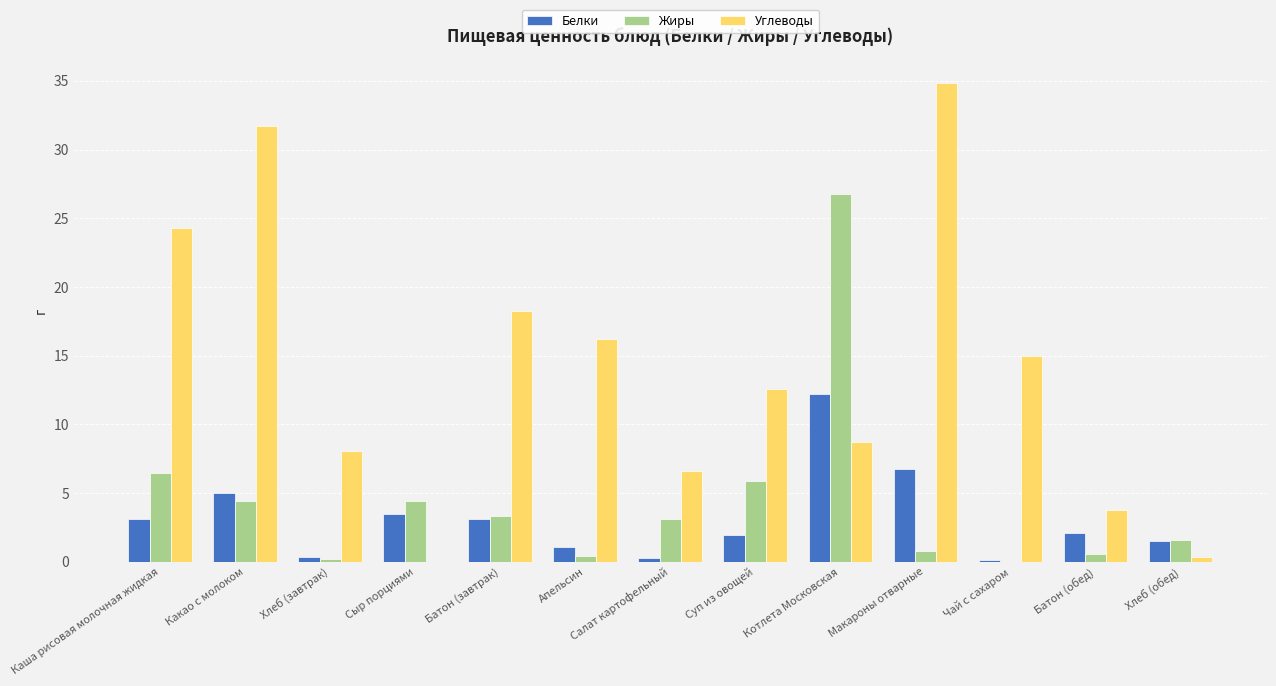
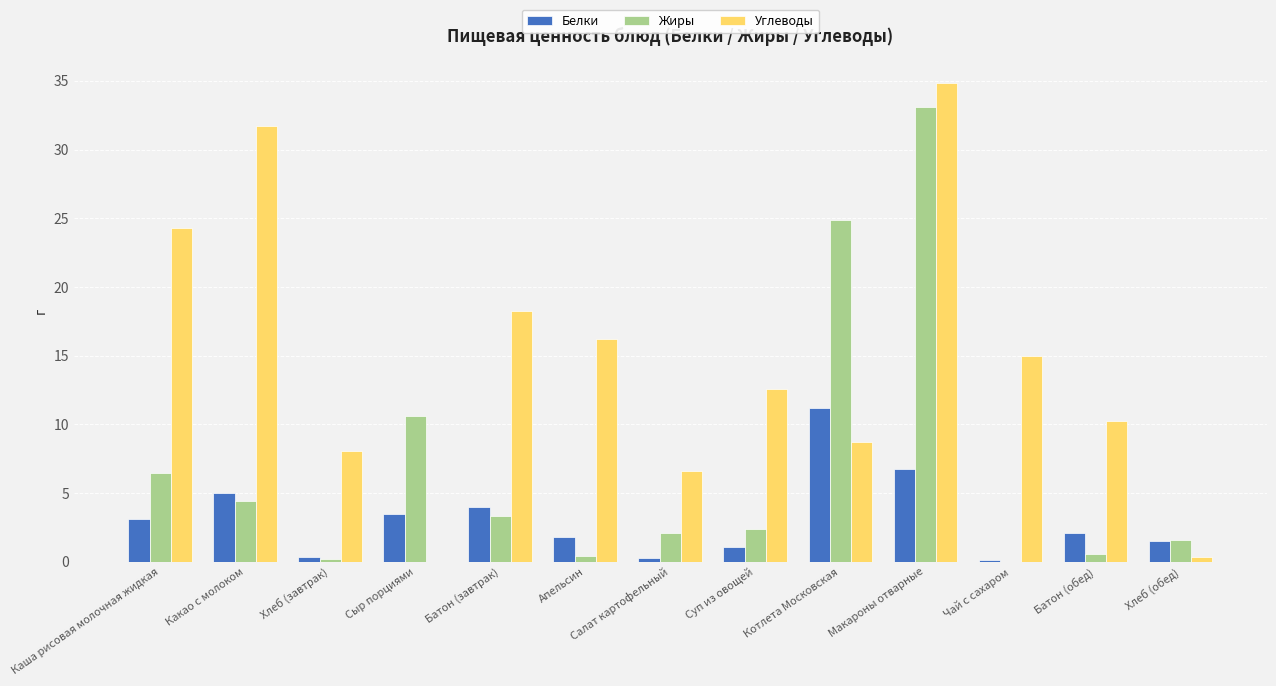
Жиры, Сыр порциями: 4.4 -> 10.6
Белки, Батон (завтрак): 3.1 -> 4.0
Белки, Апельсин: 1.1 -> 1.8
Жиры, Салат картофельный: 3.2 -> 2.1
Белки, Суп из овощей: 1.9 -> 1.1
Жиры, Суп из овощей: 5.9 -> 2.4
Белки, Котлета Московская: 12.2 -> 11.2
Жиры, Котлета Московская: 26.8 -> 24.9
Жиры, Макароны отварные: 0.8 -> 33.1
Углеводы, Батон (обед): 3.8 -> 10.3
